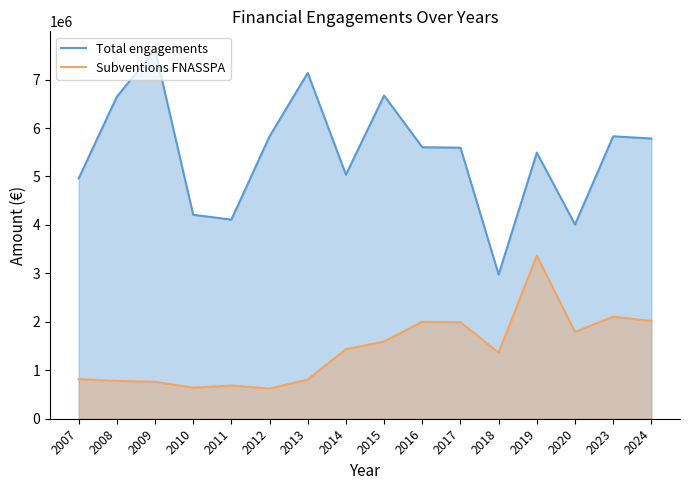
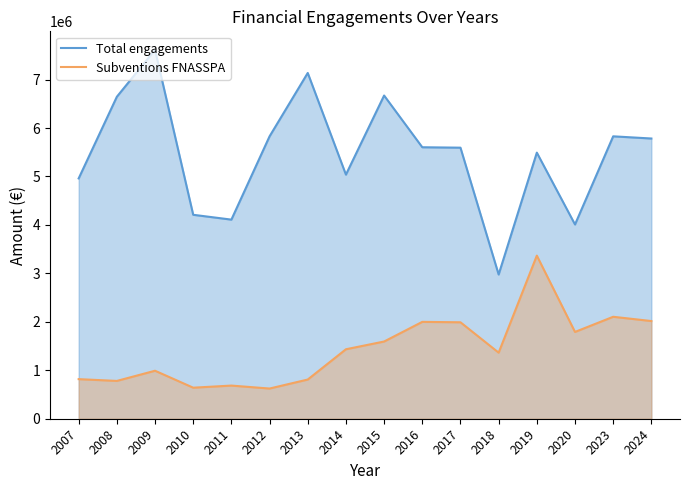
Subventions FNASSPA, 2009: 800000 -> 1000000
